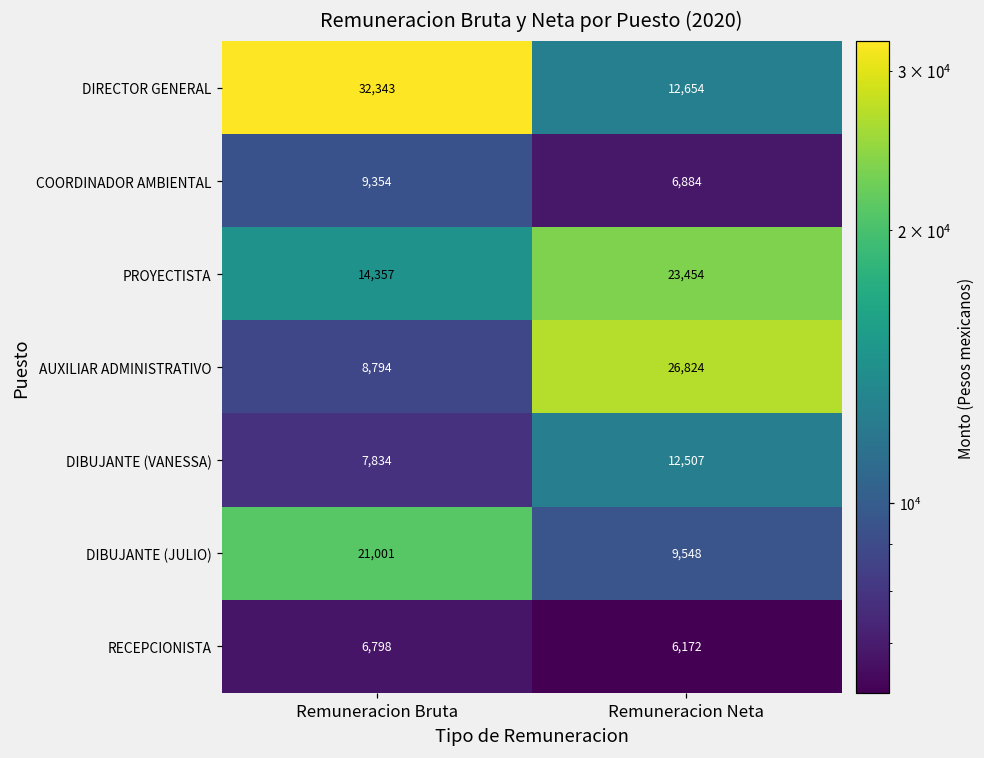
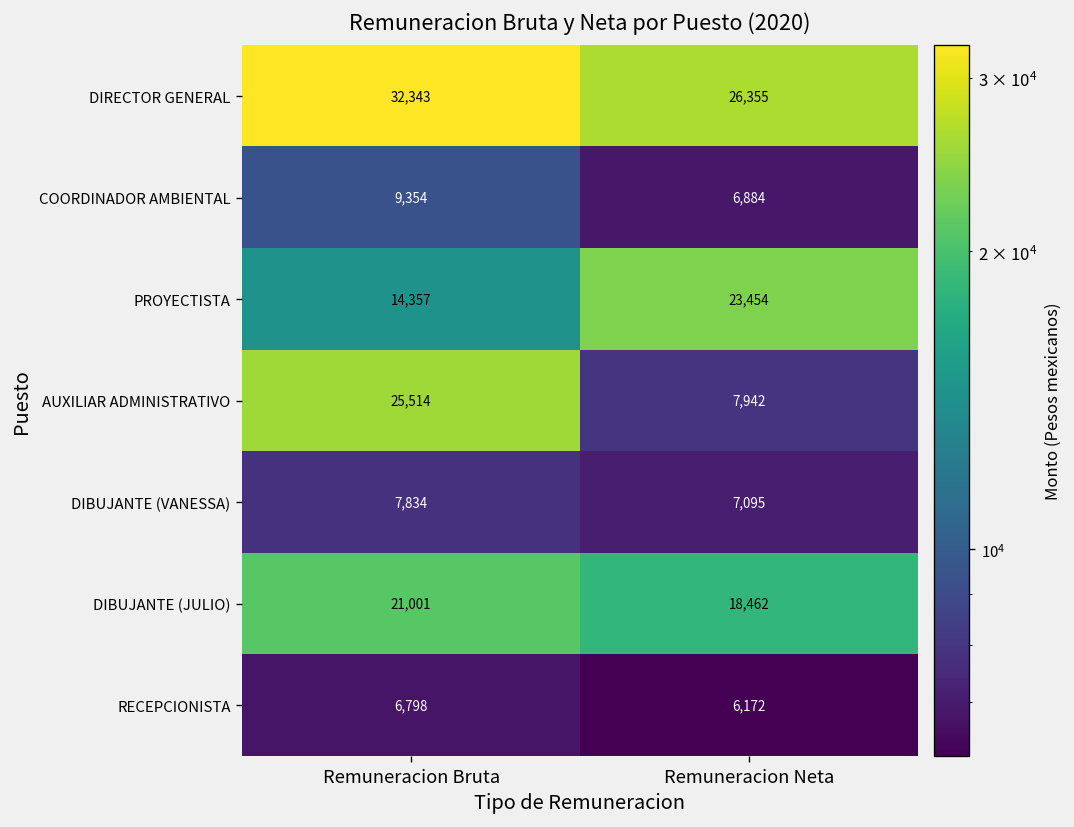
DIRECTOR GENERAL, Remuneracion Neta: 12,654 -> 26,355
AUXILIAR ADMINISTRATIVO, Remuneracion Bruta: 8,794 -> 25,514
AUXILIAR ADMINISTRATIVO, Remuneracion Neta: 26,824 -> 7,942
DIBUJANTE (VANESSA), Remuneracion Neta: 12,507 -> 7,095
DIBUJANTE (JULIO), Remuneracion Neta: 9,548 -> 18,462
